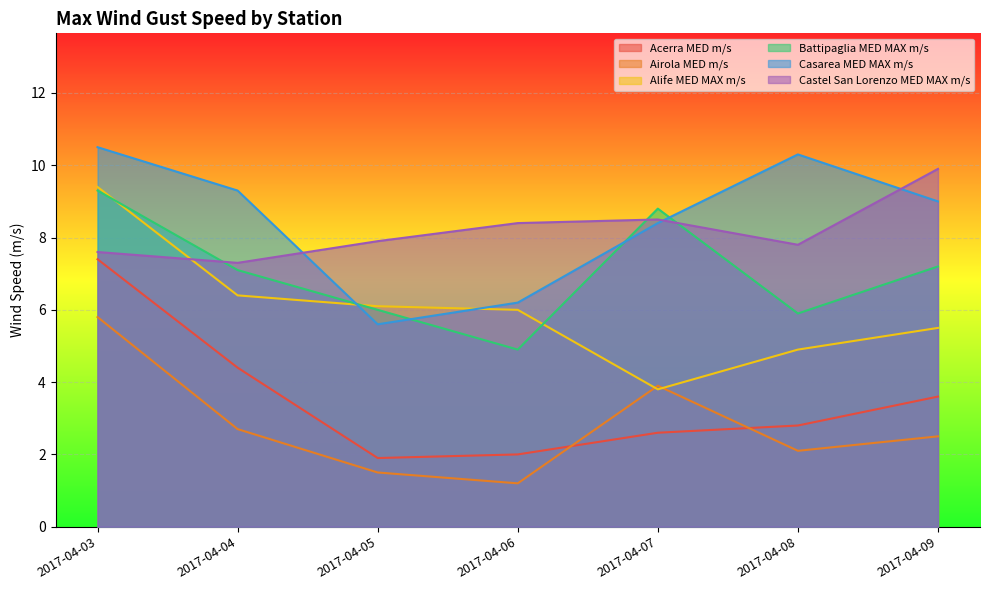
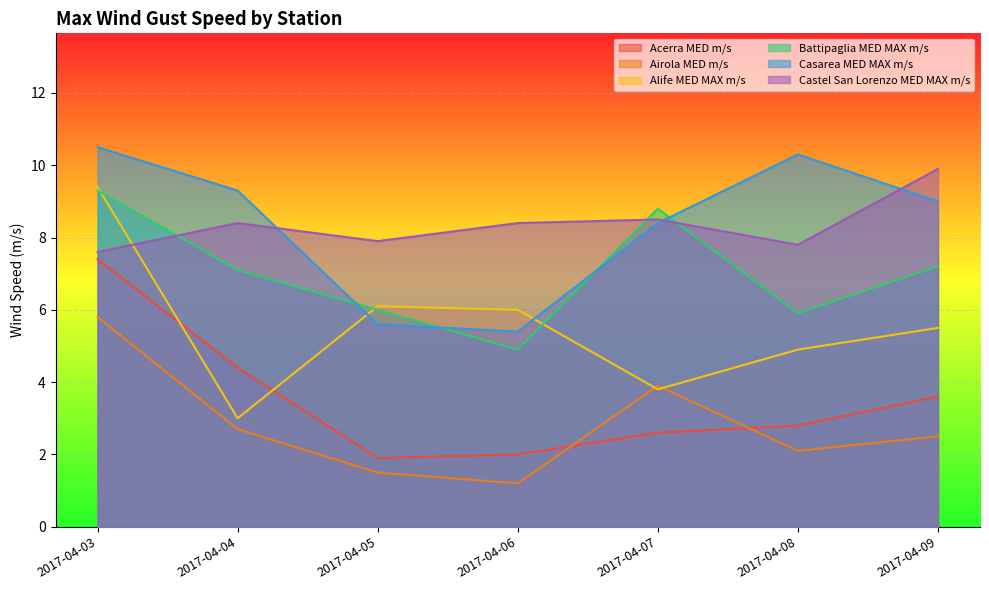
Alife MED MAX m/s, 2017-04-04: 6.4 -> 3.0
Castel San Lorenzo MED MAX m/s, 2017-04-04: 7.3 -> 8.4
Casarea MED MAX m/s, 2017-04-06: 6.2 -> 5.4
